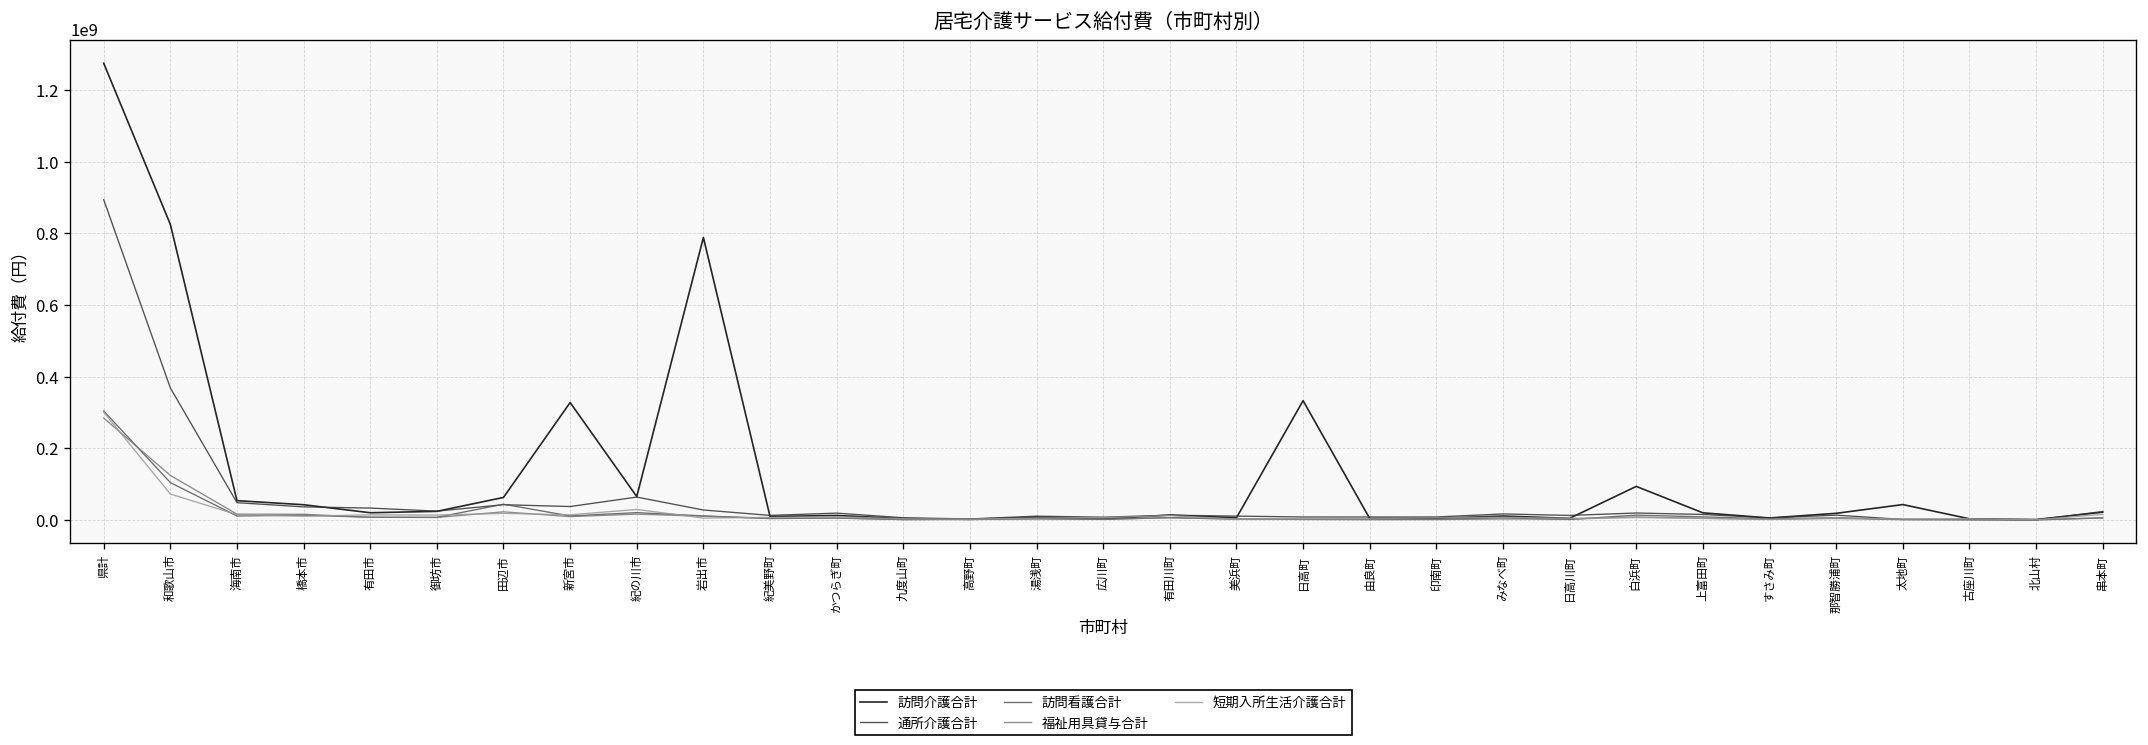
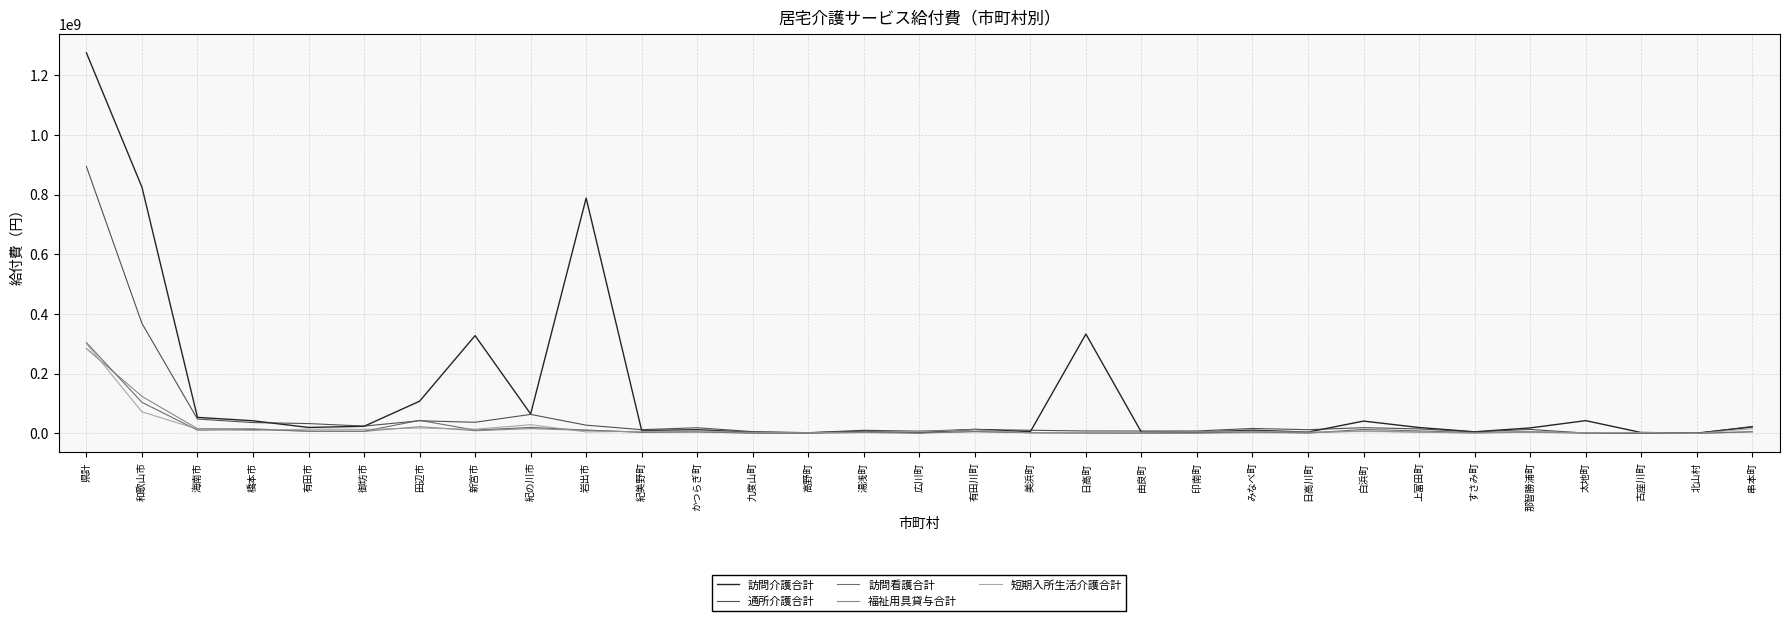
訪問介護合計, 田辺市: 60000000 -> 110000000
訪問介護合計, 白浜町: 90000000 -> 40000000
